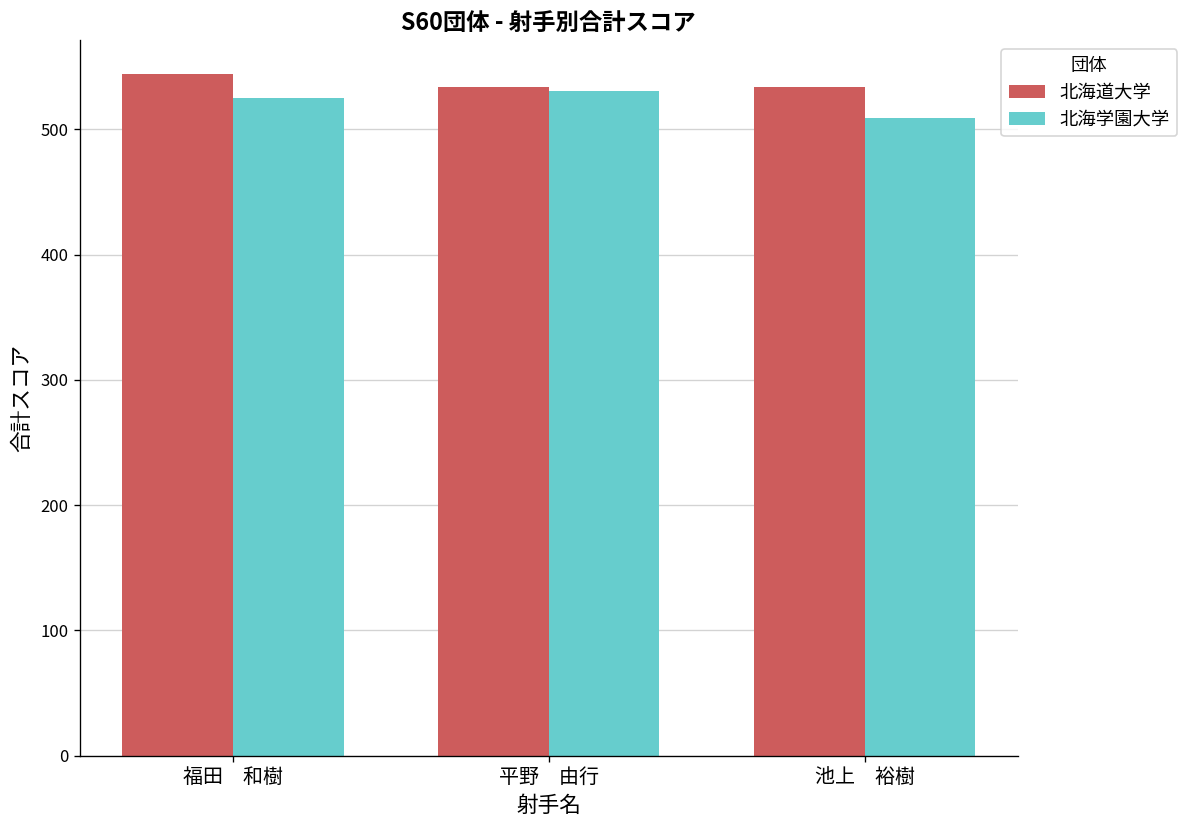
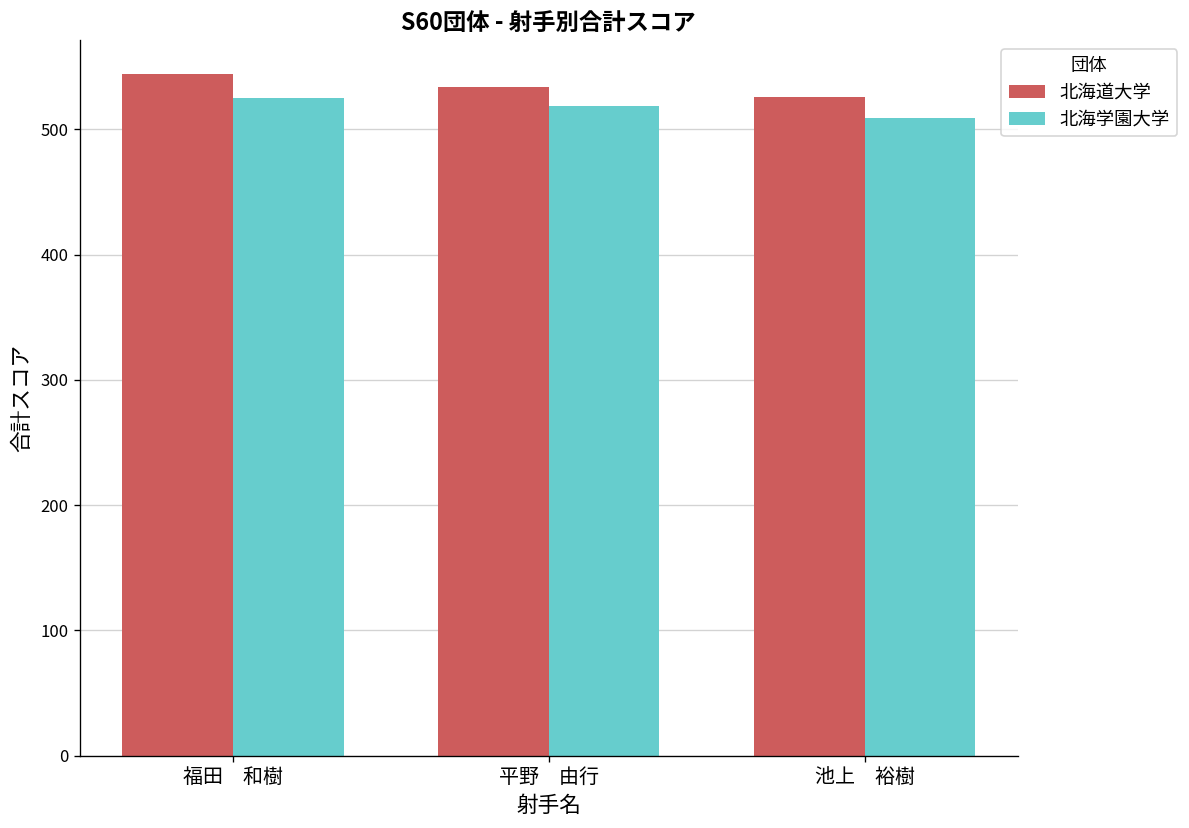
北海学園大学, 平野 由行: 531 -> 519
北海道大学, 池上 裕樹: 534 -> 526
